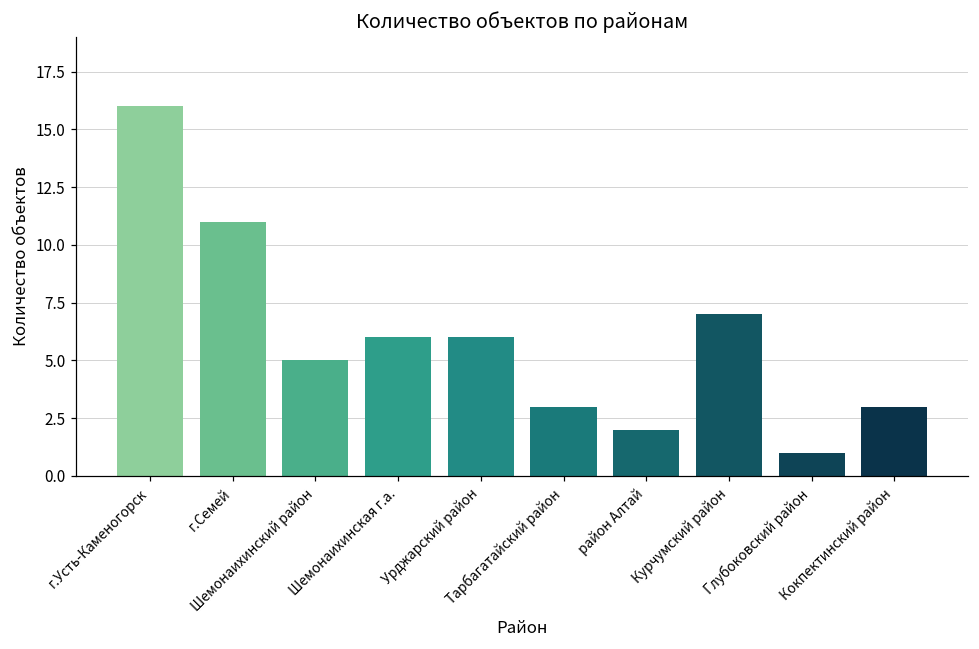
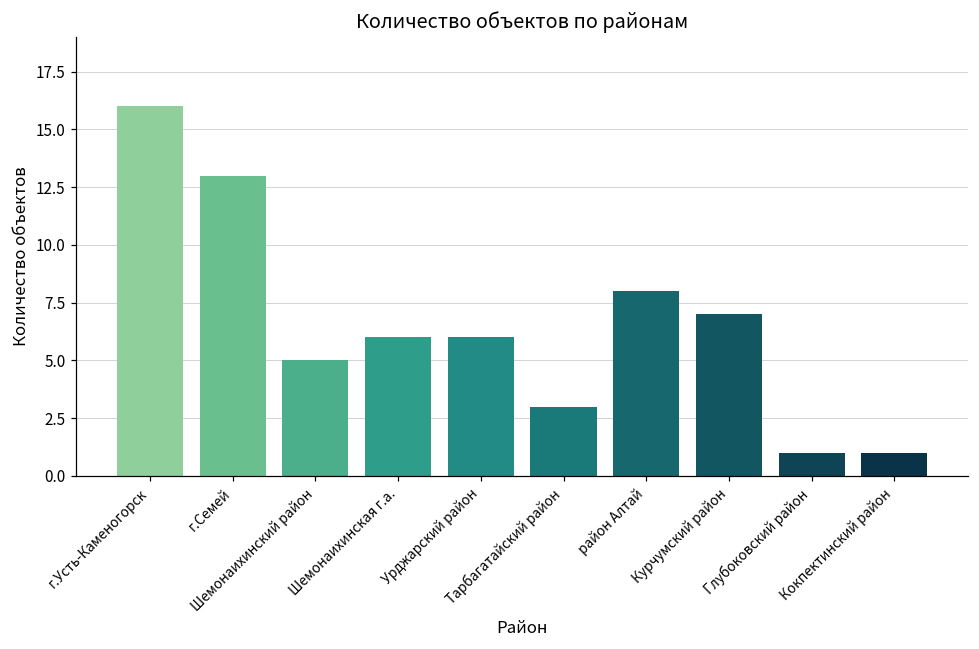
г.Семей: 11 -> 13
район Алтай: 2 -> 8
Кокпектинский район: 3 -> 1
